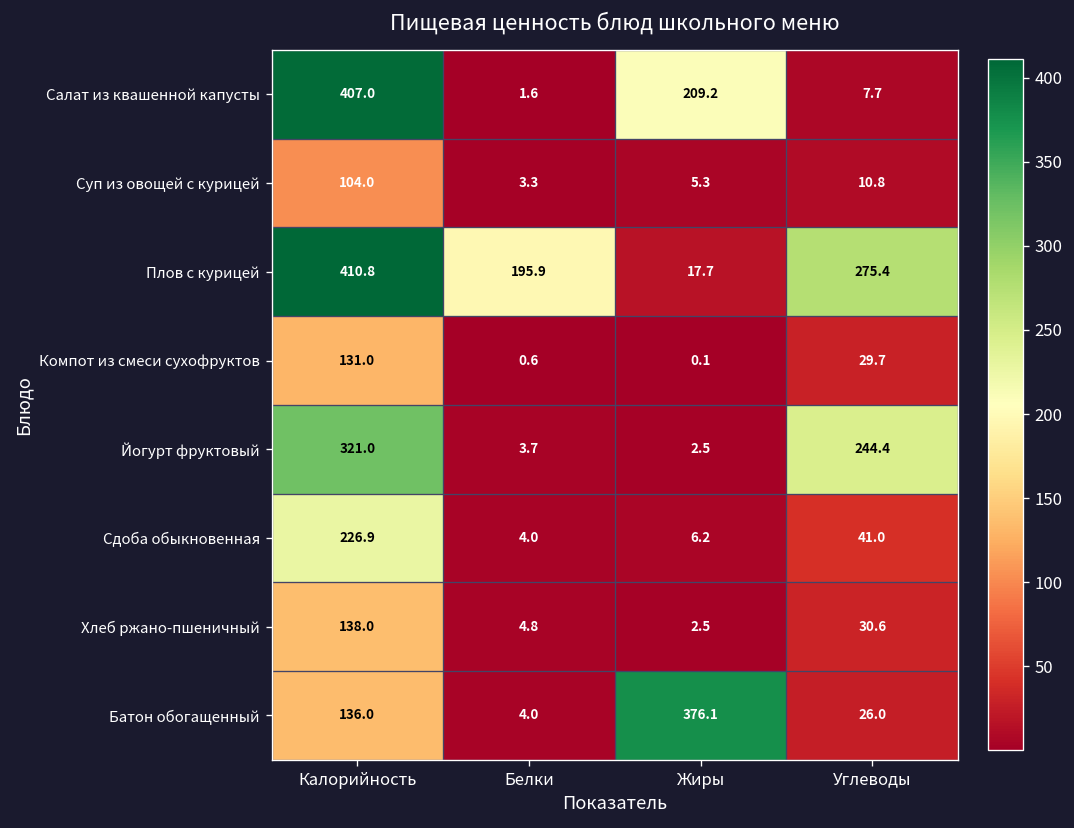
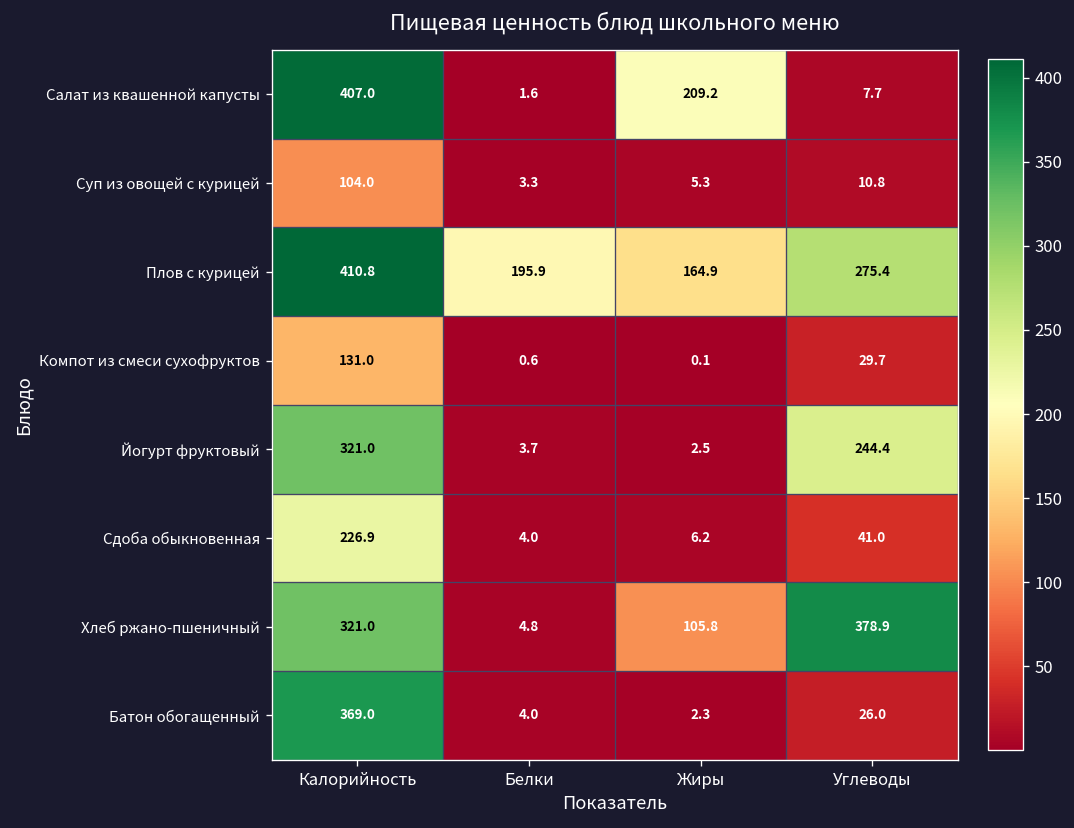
Плов с курицей, Жиры: 17.7 -> 164.9
Хлеб ржано-пшеничный, Калорийность: 138.0 -> 321.0
Хлеб ржано-пшеничный, Жиры: 2.5 -> 105.8
Хлеб ржано-пшеничный, Углеводы: 30.6 -> 378.9
Батон обогащенный, Калорийность: 136.0 -> 369.0
Батон обогащенный, Жиры: 376.1 -> 2.3
